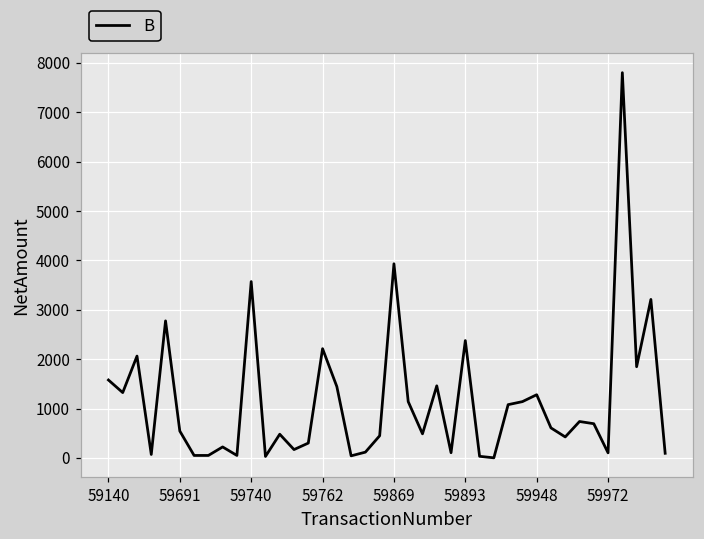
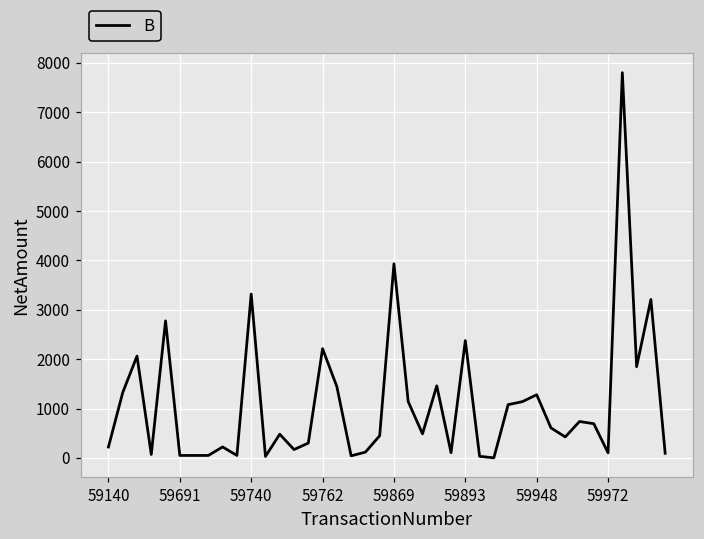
59140: 1600 -> 200
59691: 500 -> 100
59740: 3600 -> 3300
